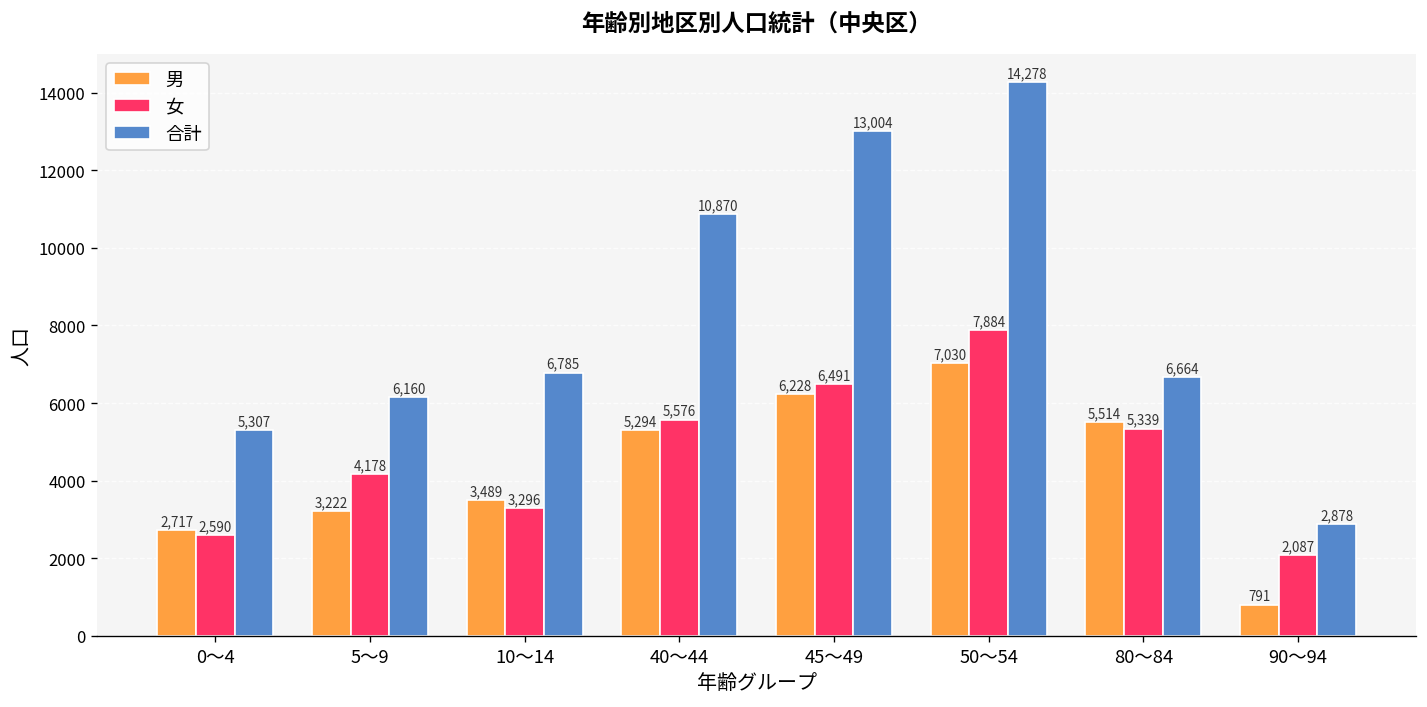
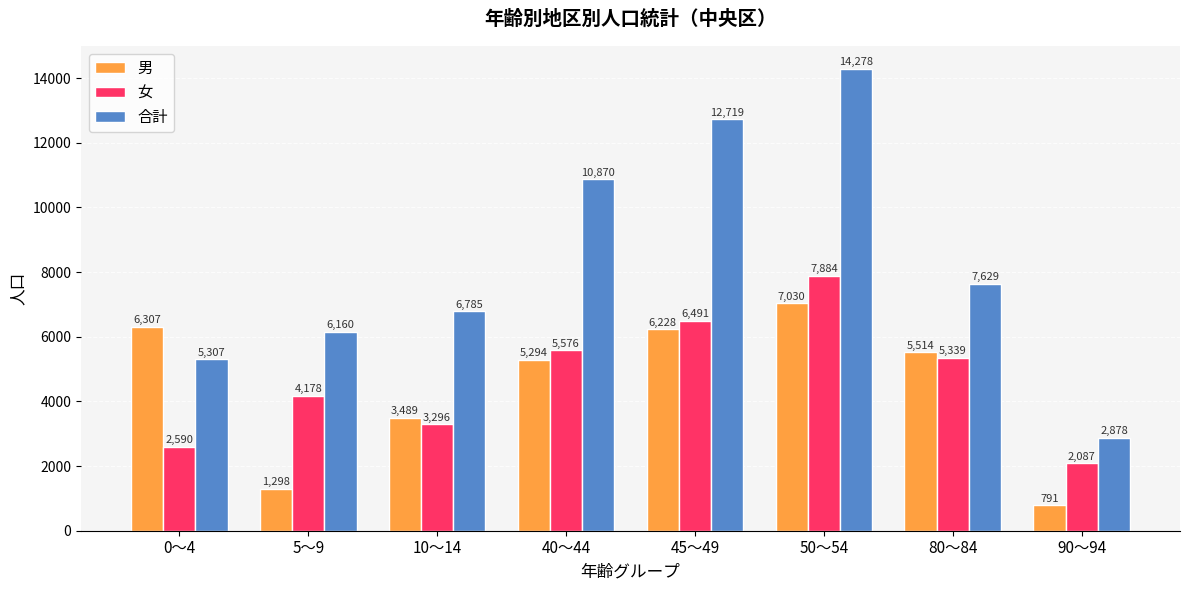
男, 0～4: 2,717 -> 6,307
男, 5～9: 3,222 -> 1,298
合計, 45～49: 13,004 -> 12,719
合計, 80～84: 6,664 -> 7,629
